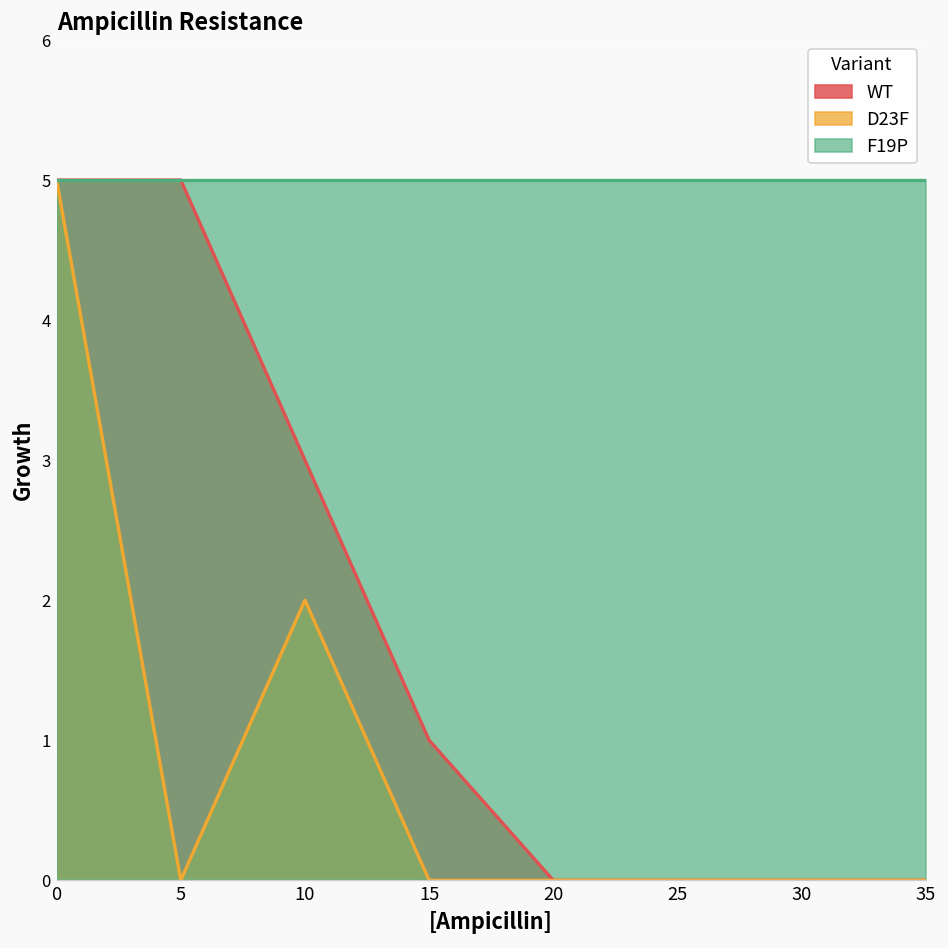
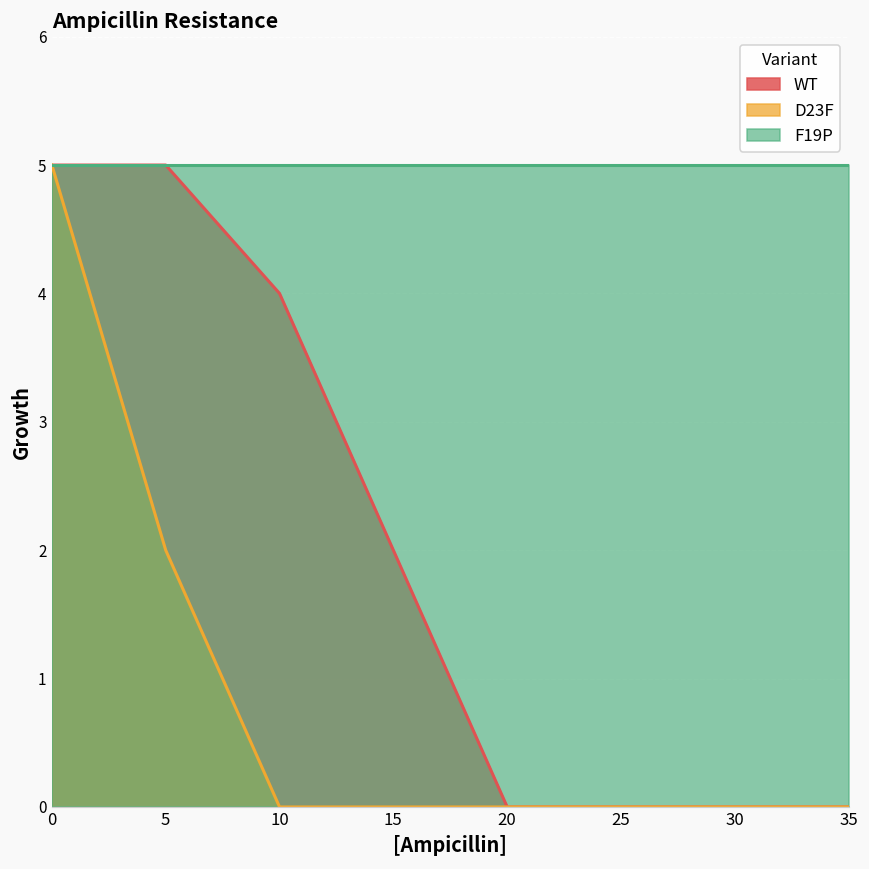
D23F, 5: 0 -> 2
WT, 10: 3 -> 4
D23F, 10: 2 -> 0
WT, 15: 1 -> 2
